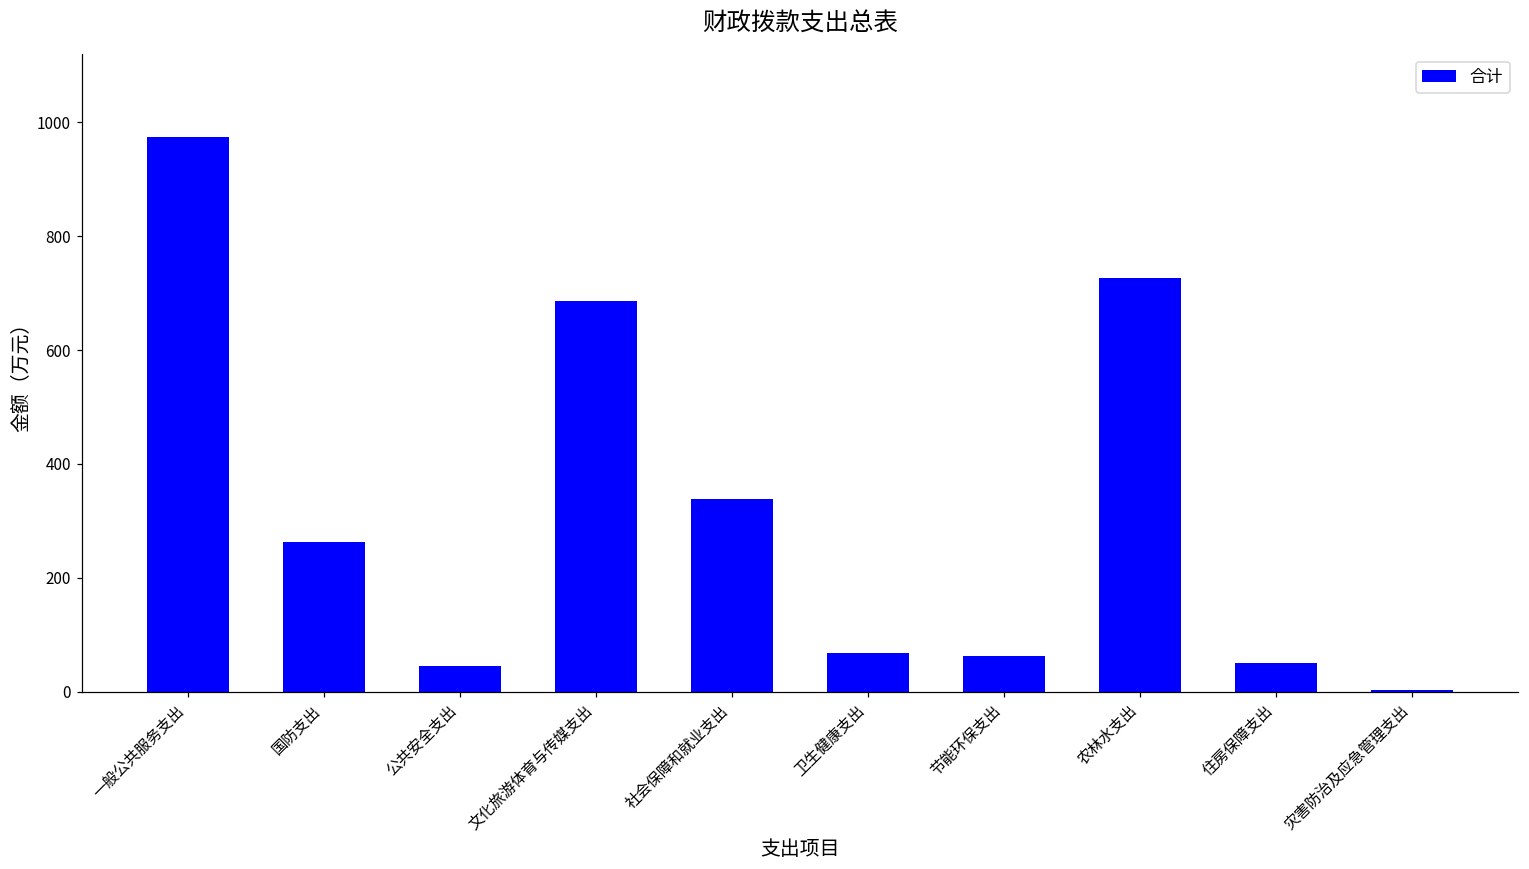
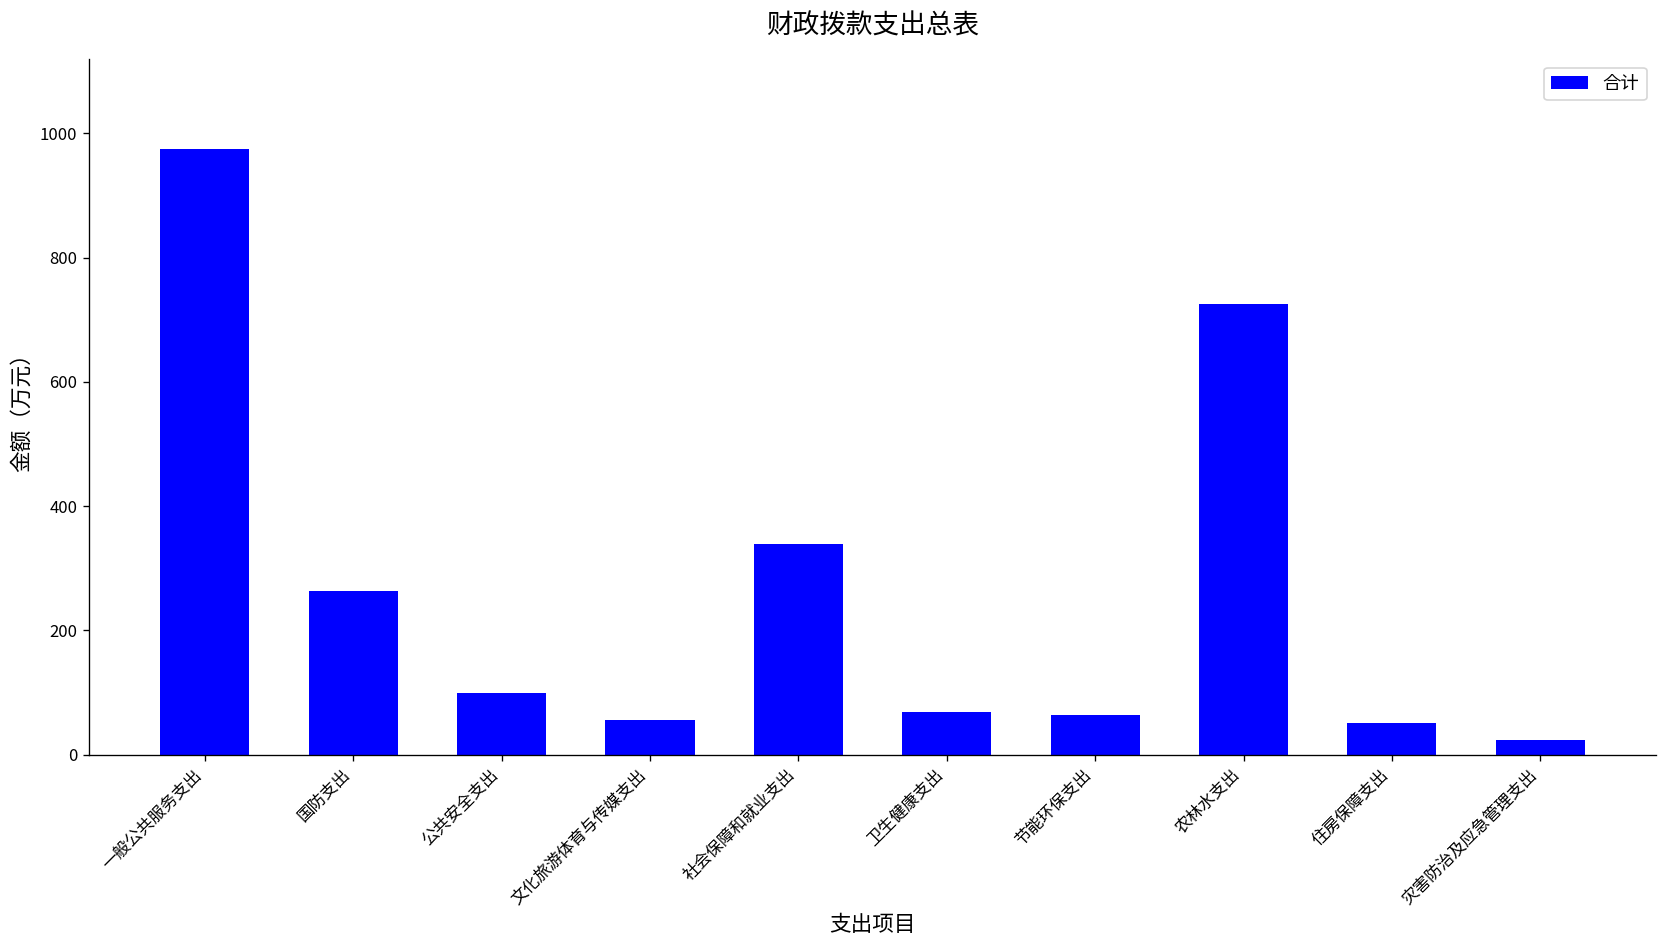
公共安全支出: 40 -> 100
文化旅游体育与传媒支出: 690 -> 60
灾害防治及应急管理支出: 0 -> 20
